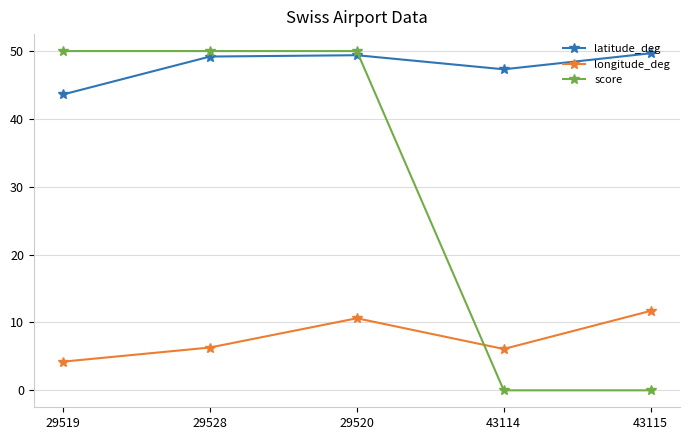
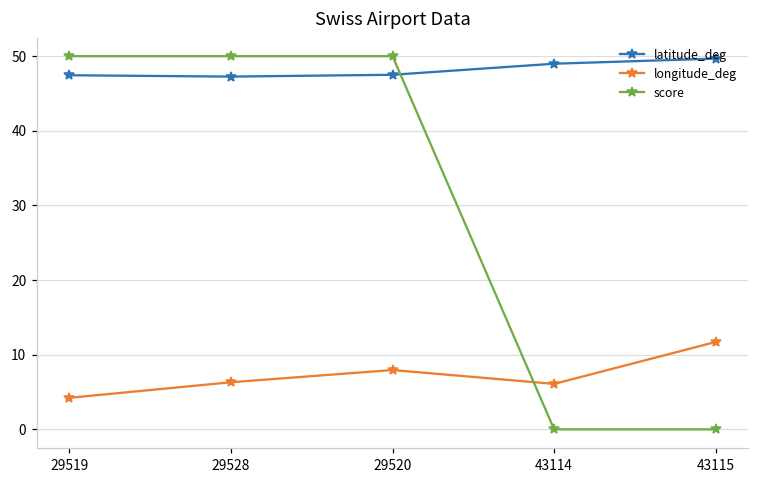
latitude_deg, 29519: 44 -> 47
latitude_deg, 29528: 49 -> 47
latitude_deg, 29520: 49 -> 48
longitude_deg, 29520: 11 -> 8
latitude_deg, 43114: 47 -> 49
